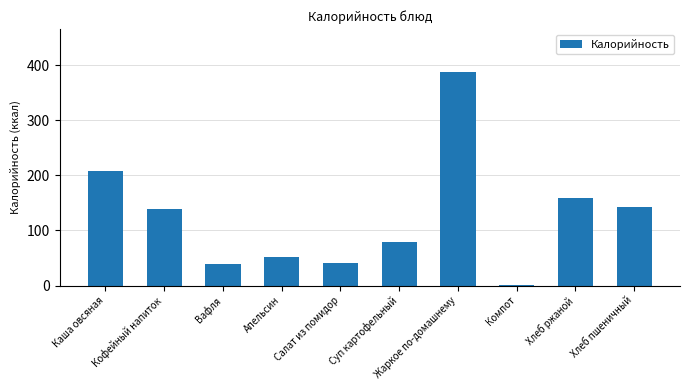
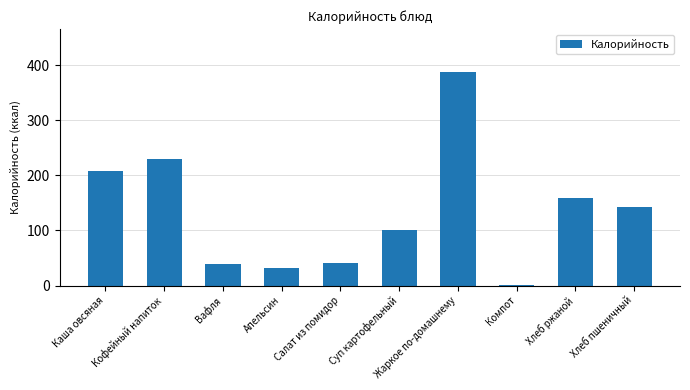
Кофейный напиток: 140 -> 230
Апельсин: 50 -> 30
Суп картофельный: 80 -> 100
